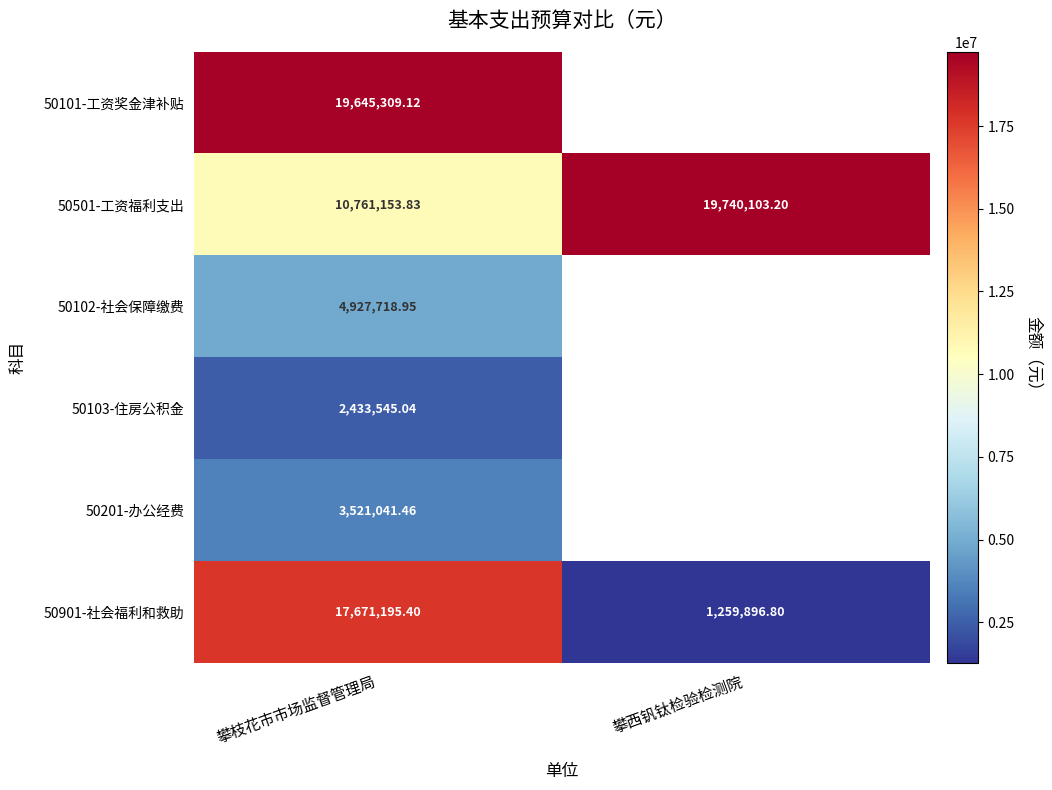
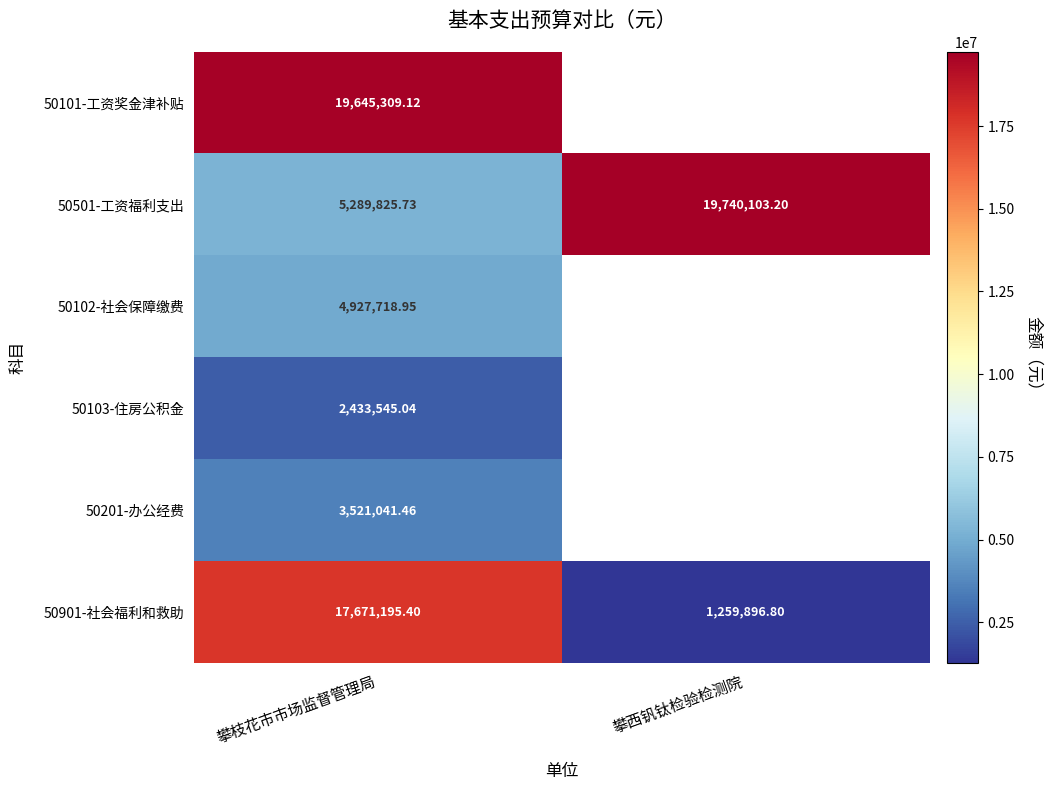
50501-工资福利支出, 攀枝花市市场监督管理局: 10,761,153.83 -> 5,289,825.73
